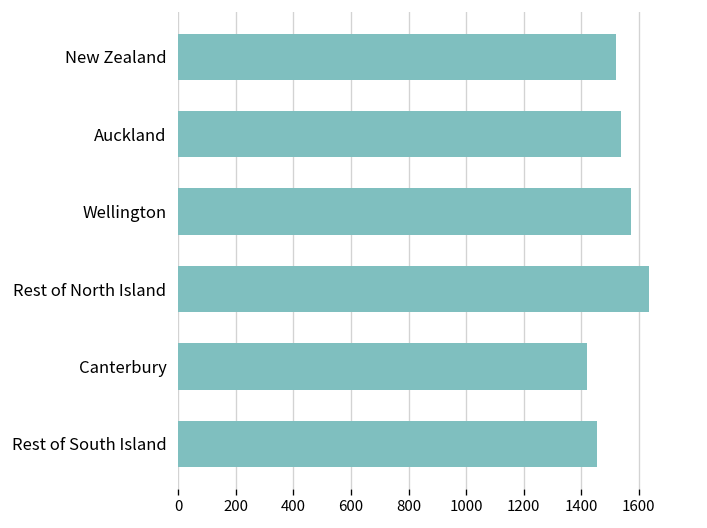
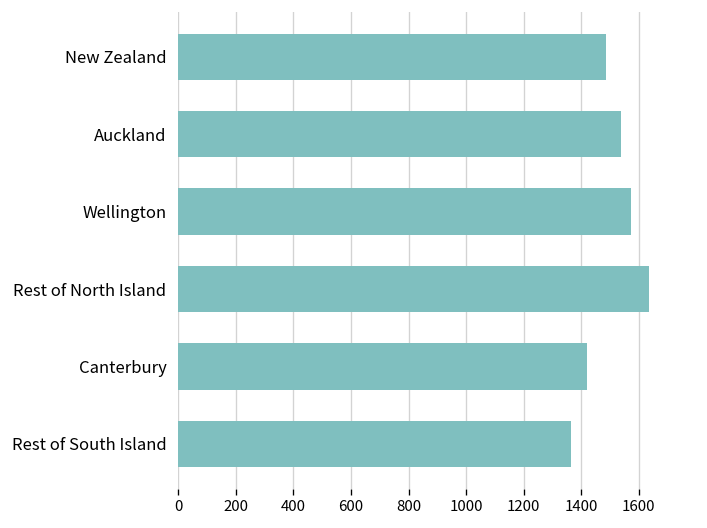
New Zealand: 1520 -> 1490
Rest of South Island: 1450 -> 1360
